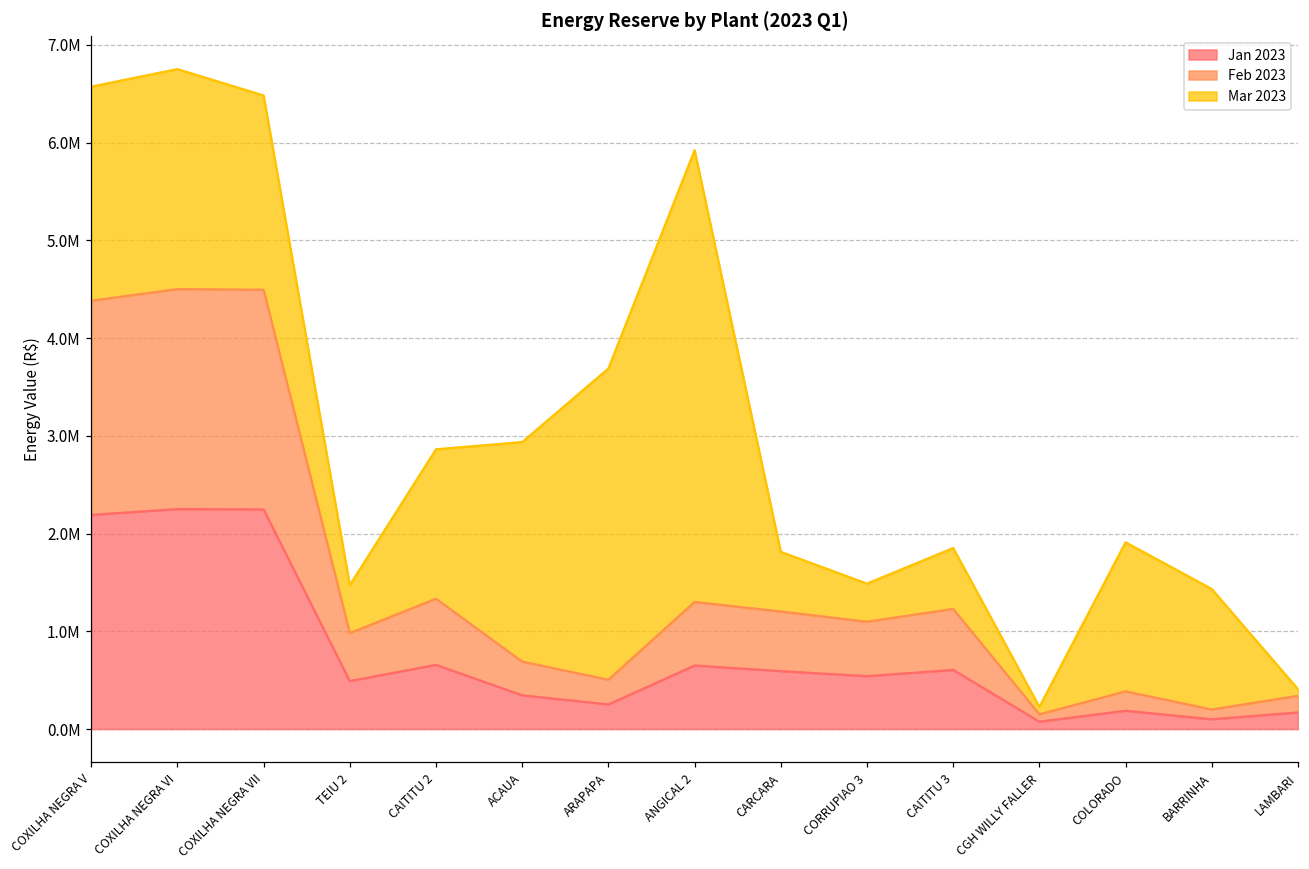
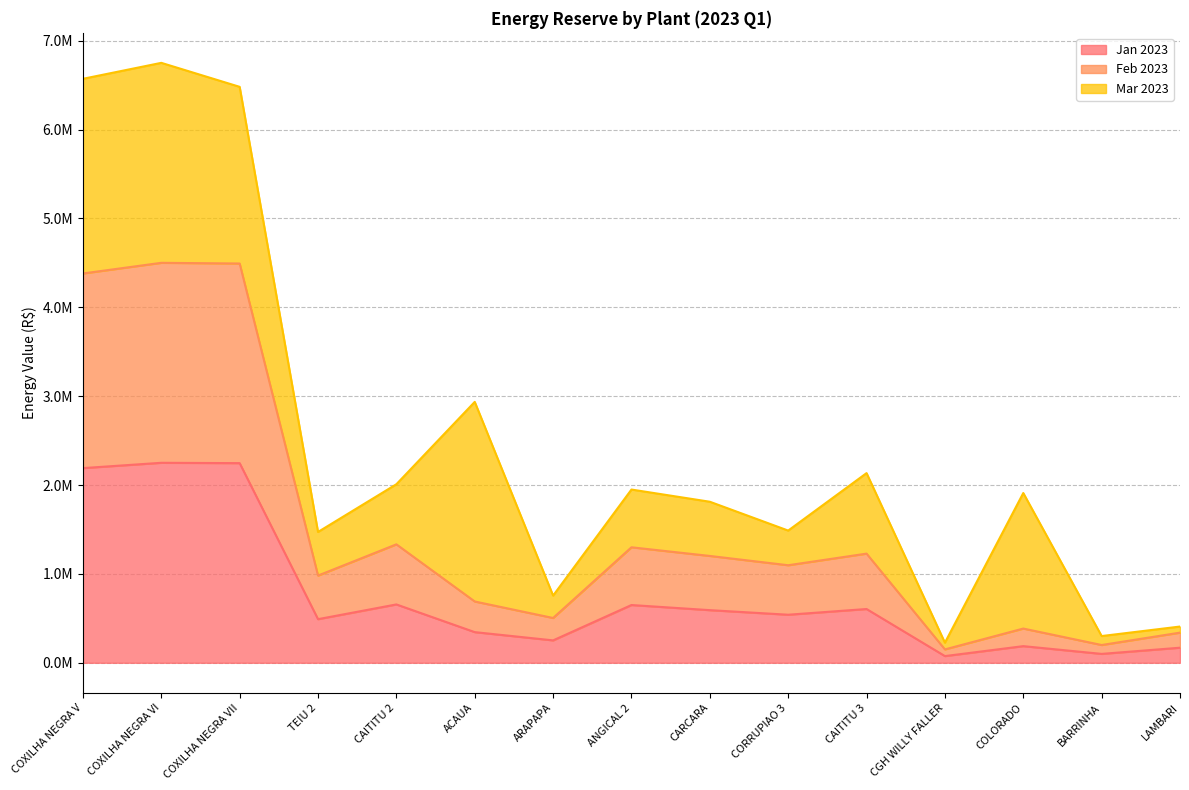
Mar 2023, CAITITU 2: 1500000 -> 700000
Mar 2023, ARAPAPA: 3200000 -> 300000
Mar 2023, ANGICAL 2: 4600000 -> 600000
Mar 2023, CAITITU 3: 600000 -> 900000
Mar 2023, BARRINHA: 1200000 -> 100000
